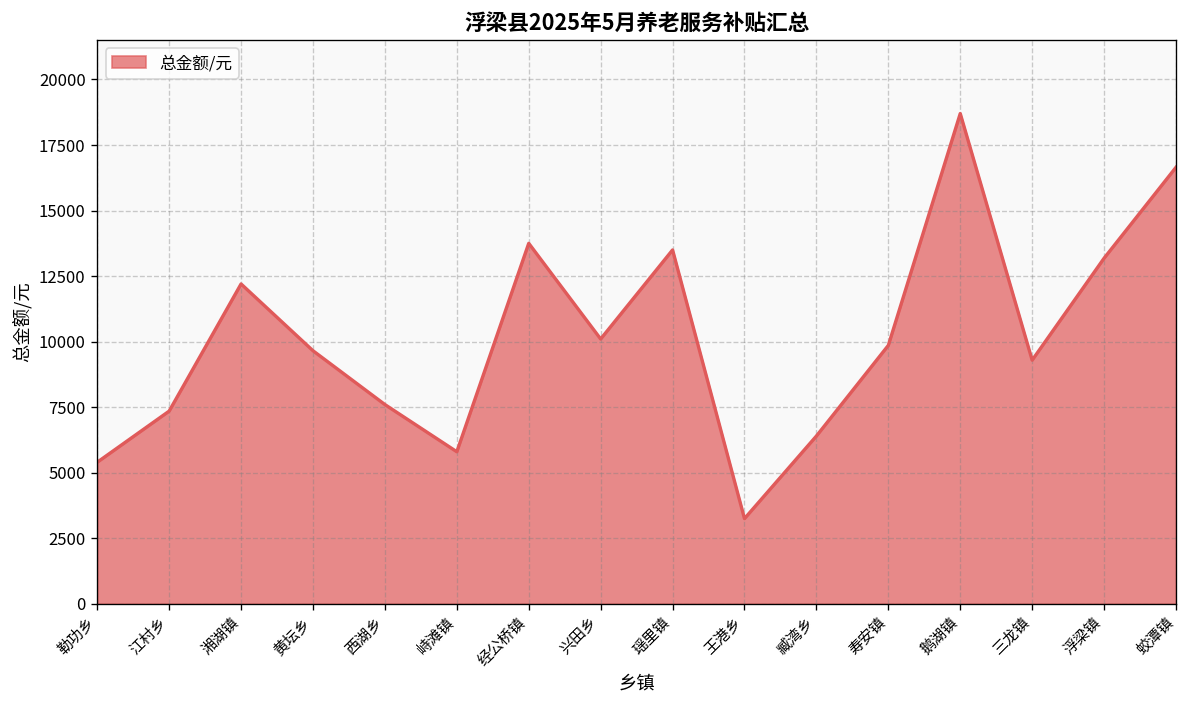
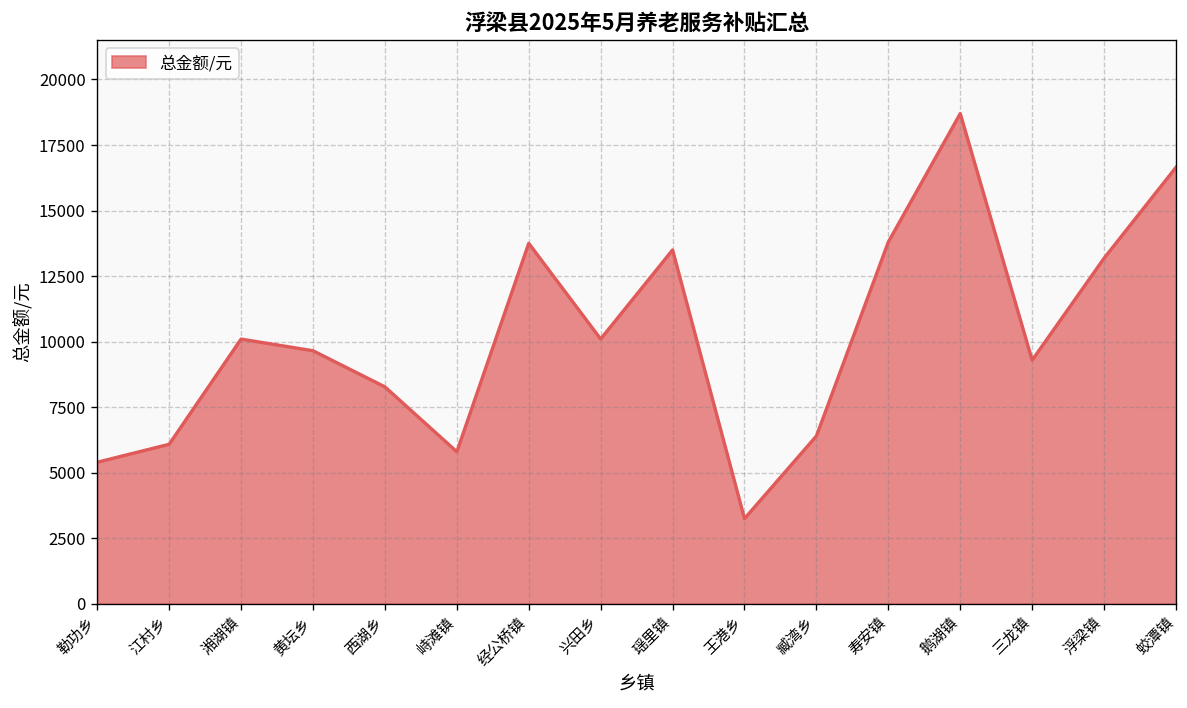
江村乡: 7400 -> 6100
湘湖镇: 12200 -> 10100
西湖乡: 7600 -> 8300
寿安镇: 9900 -> 13800
